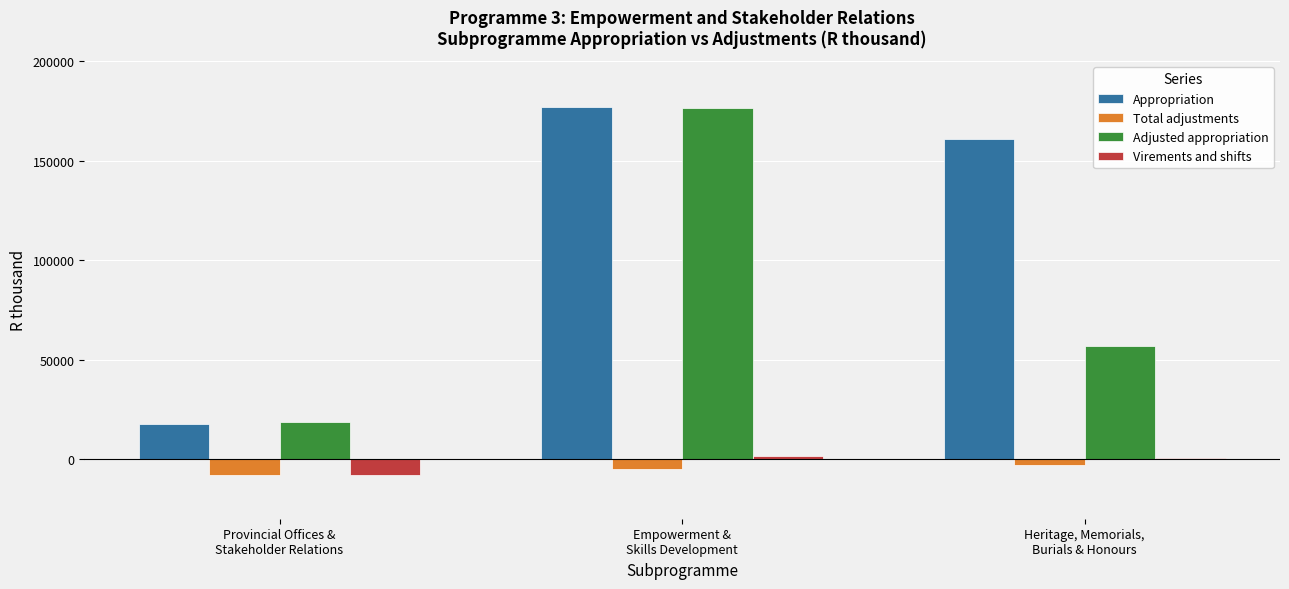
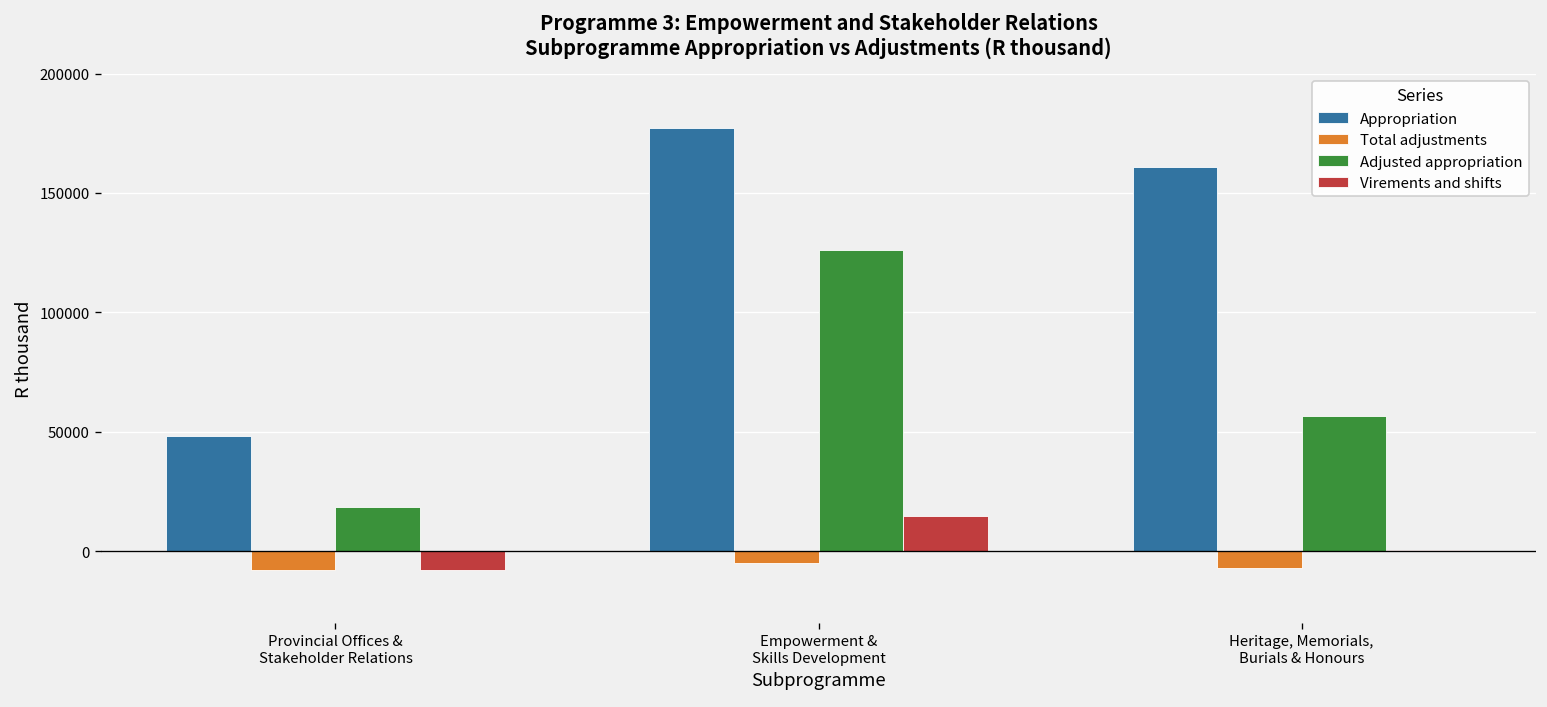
Appropriation, Provincial Offices & Stakeholder Relations: 17000 -> 48000
Adjusted appropriation, Empowerment & Skills Development: 177000 -> 126000
Virements and shifts, Empowerment & Skills Development: 1000 -> 15000
Total adjustments, Heritage, Memorials, Burials & Honours: -3000 -> -7000
